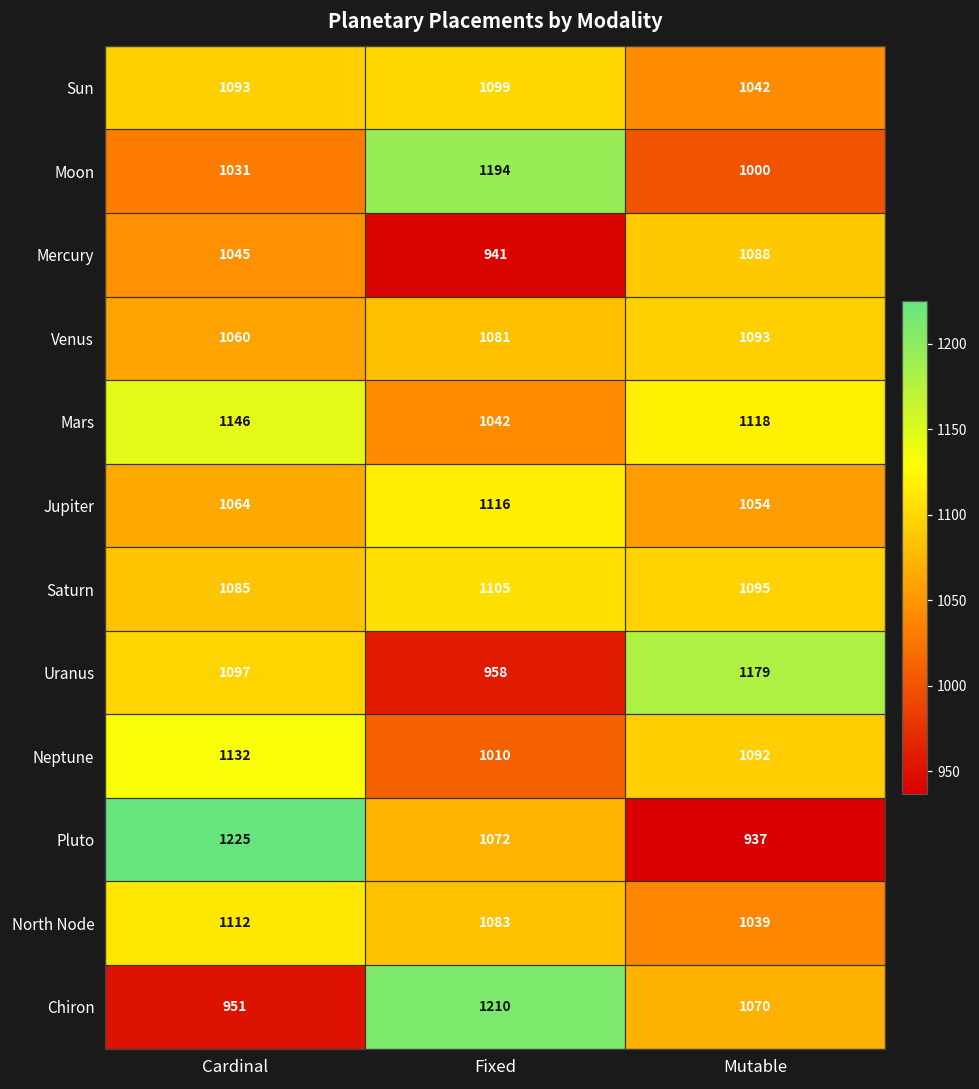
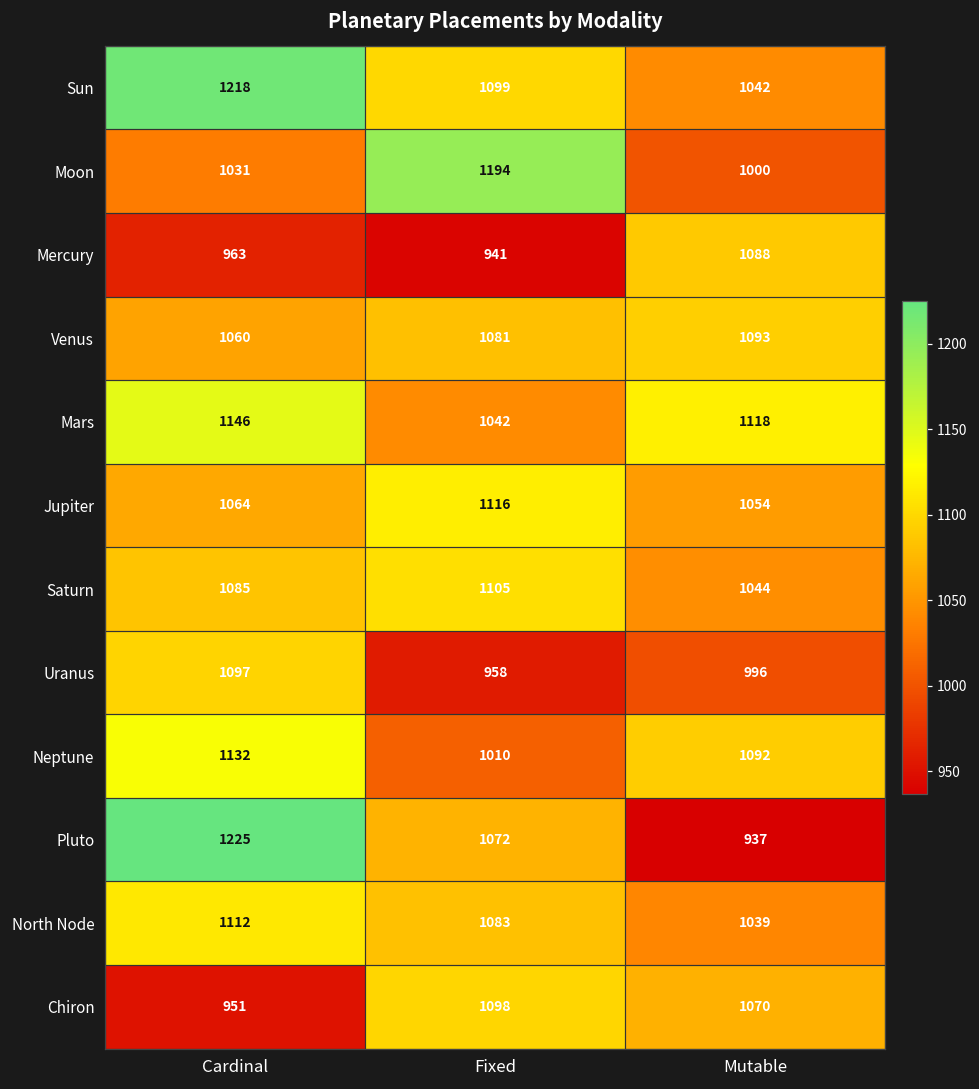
Sun, Cardinal: 1093 -> 1218
Mercury, Cardinal: 1045 -> 963
Saturn, Mutable: 1095 -> 1044
Uranus, Mutable: 1179 -> 996
Chiron, Fixed: 1210 -> 1098
